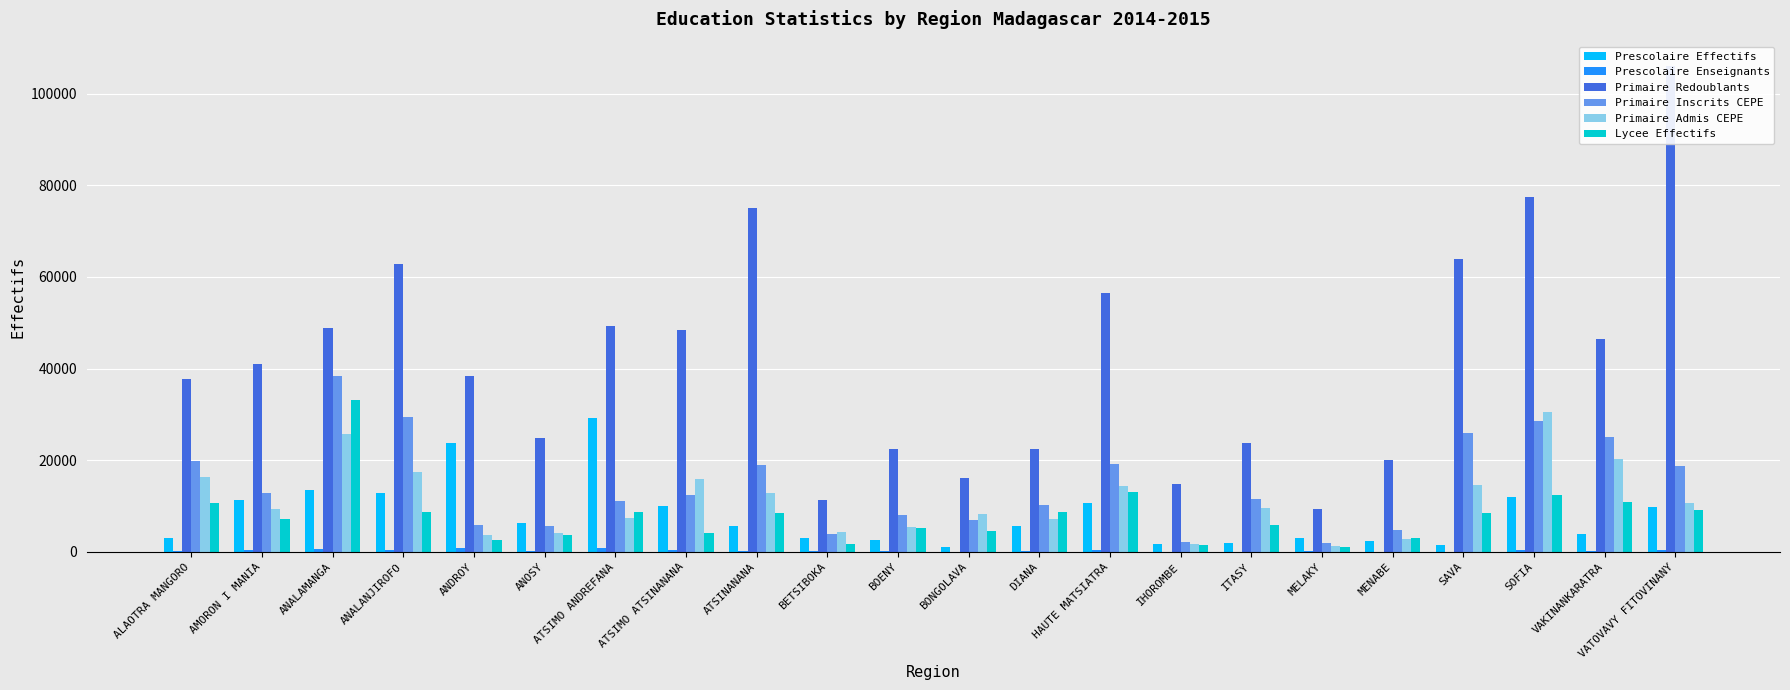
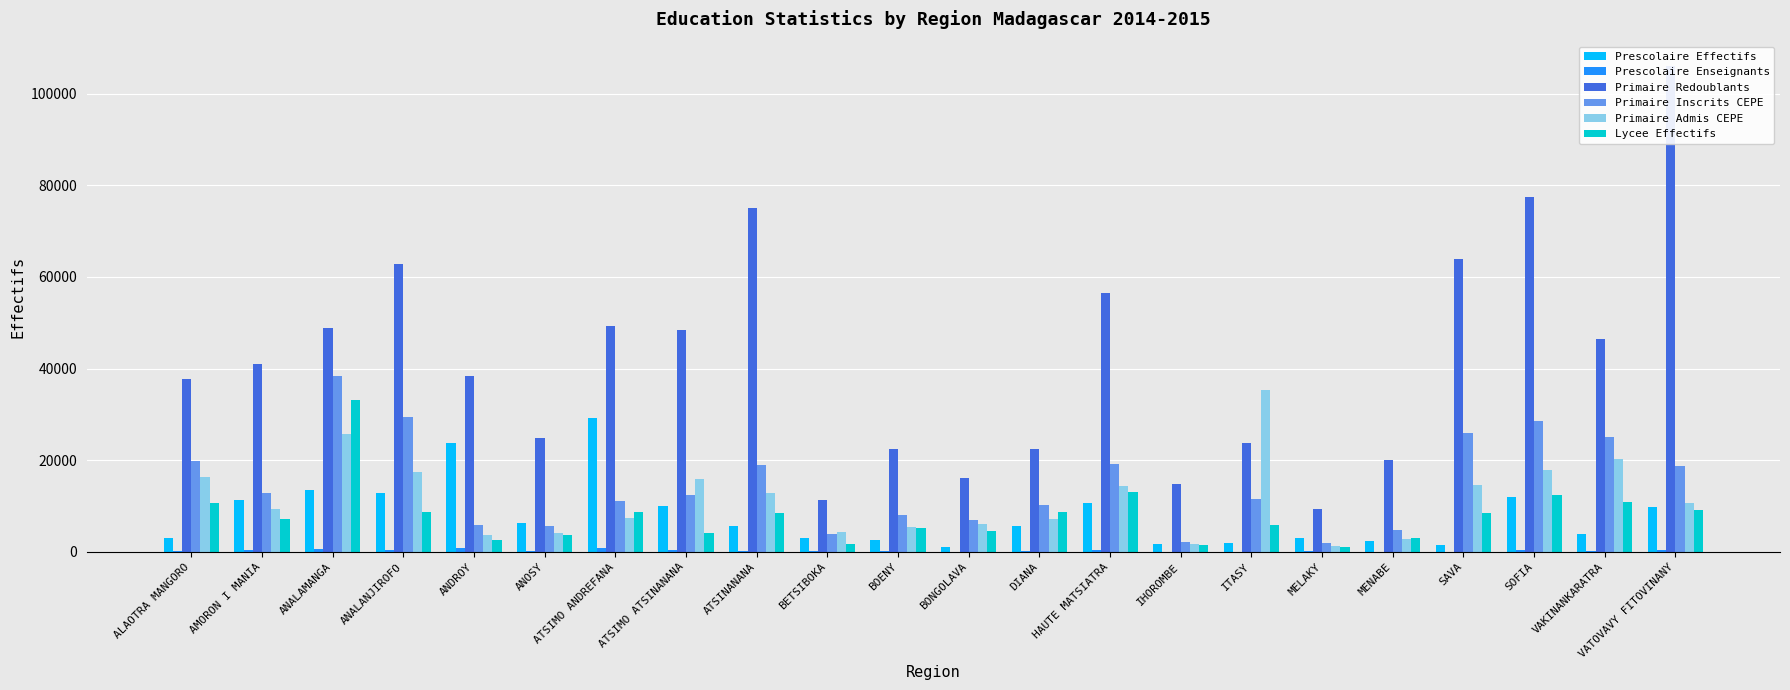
Primaire Admis CEPE, BONGOLAVA: 8000 -> 6000
Primaire Admis CEPE, ITASY: 10000 -> 35000
Primaire Admis CEPE, SOFIA: 31000 -> 18000
